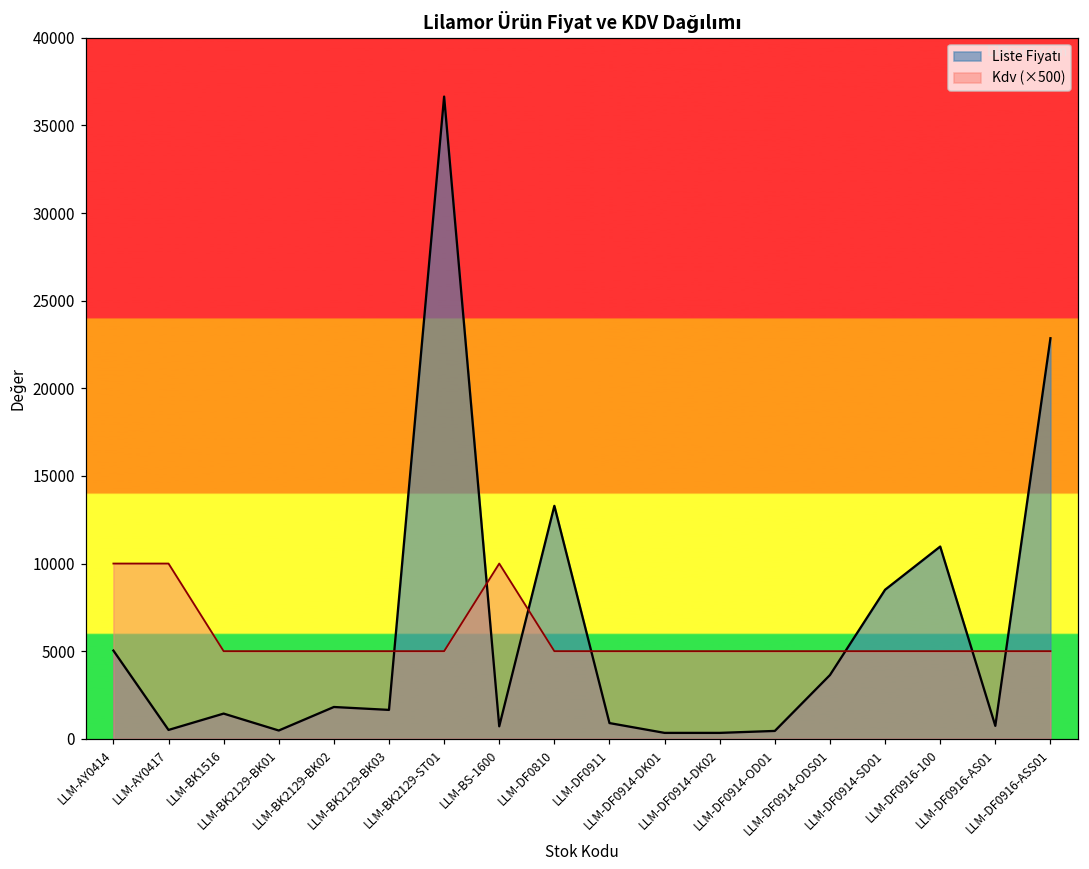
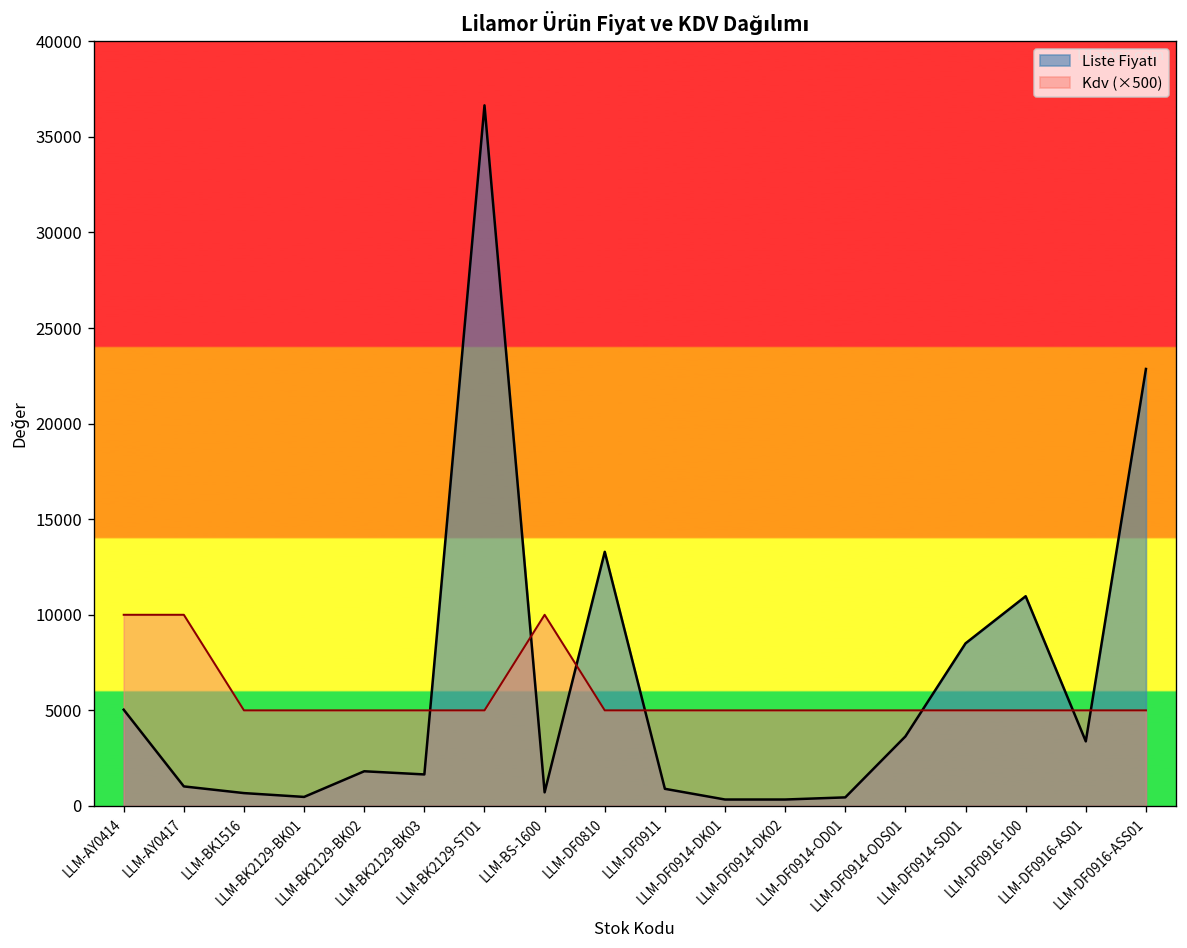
Liste Fiyatı, LLM-AY0417: 500 -> 1000
Liste Fiyatı, LLM-BK1516: 1400 -> 700
Liste Fiyatı, LLM-DF0916-AS01: 700 -> 3400
